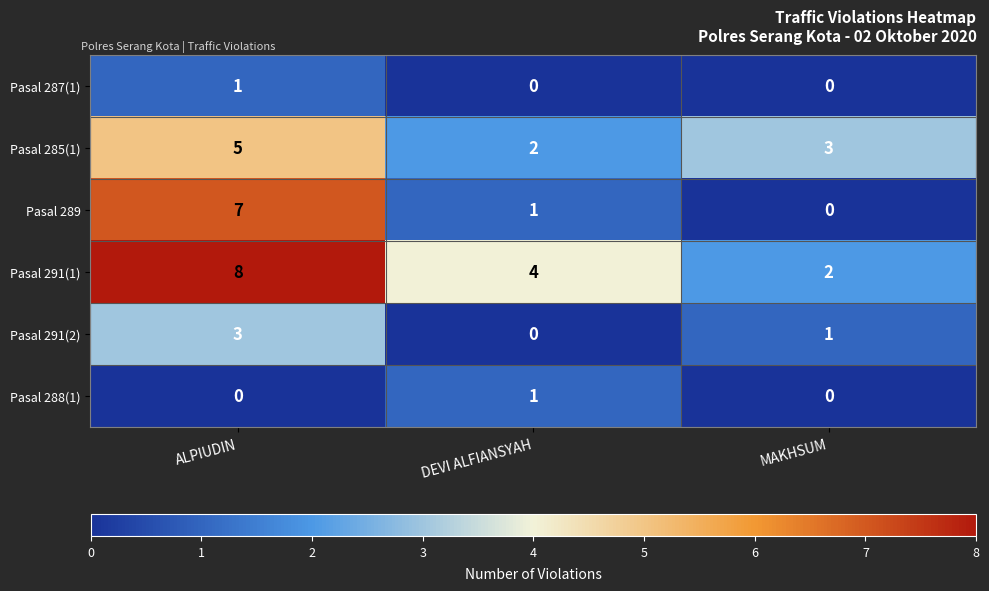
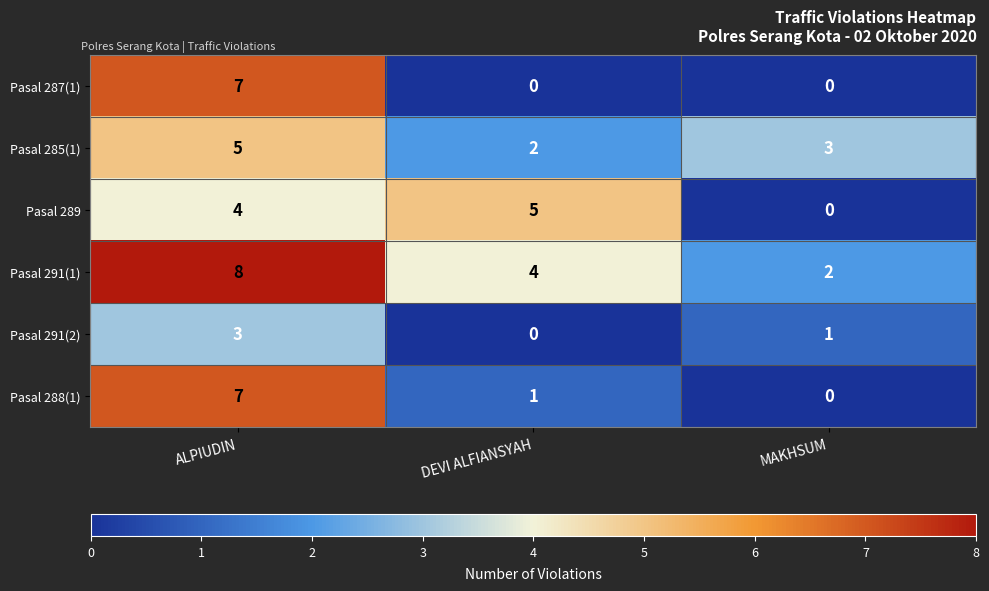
Pasal 287(1), ALPIUDIN: 1 -> 7
Pasal 289, ALPIUDIN: 7 -> 4
Pasal 289, DEVI ALFIANSYAH: 1 -> 5
Pasal 288(1), ALPIUDIN: 0 -> 7
